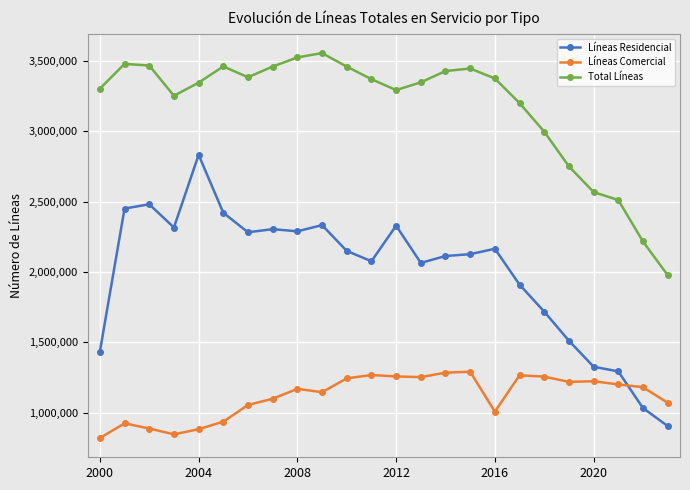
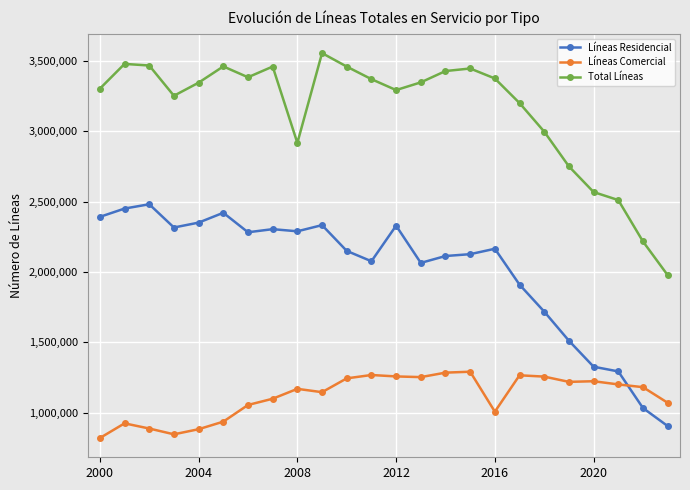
Líneas Residencial, 2000: 1,430,000 -> 2,390,000
Líneas Residencial, 2004: 2,830,000 -> 2,350,000
Total Líneas, 2008: 3,520,000 -> 2,920,000
